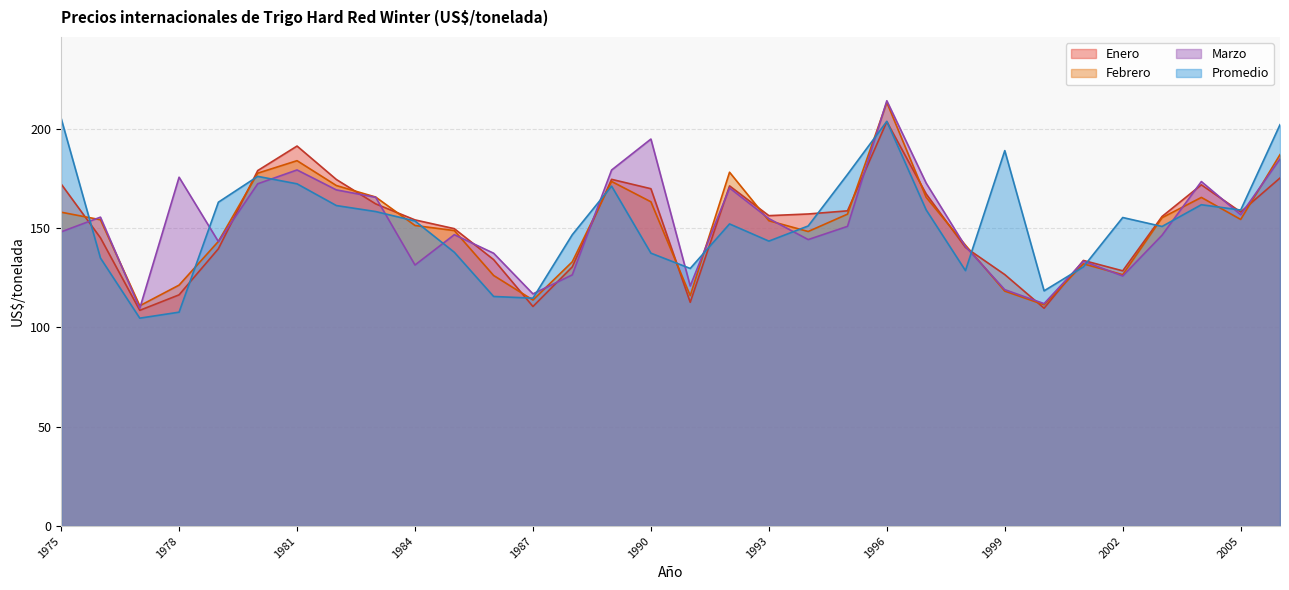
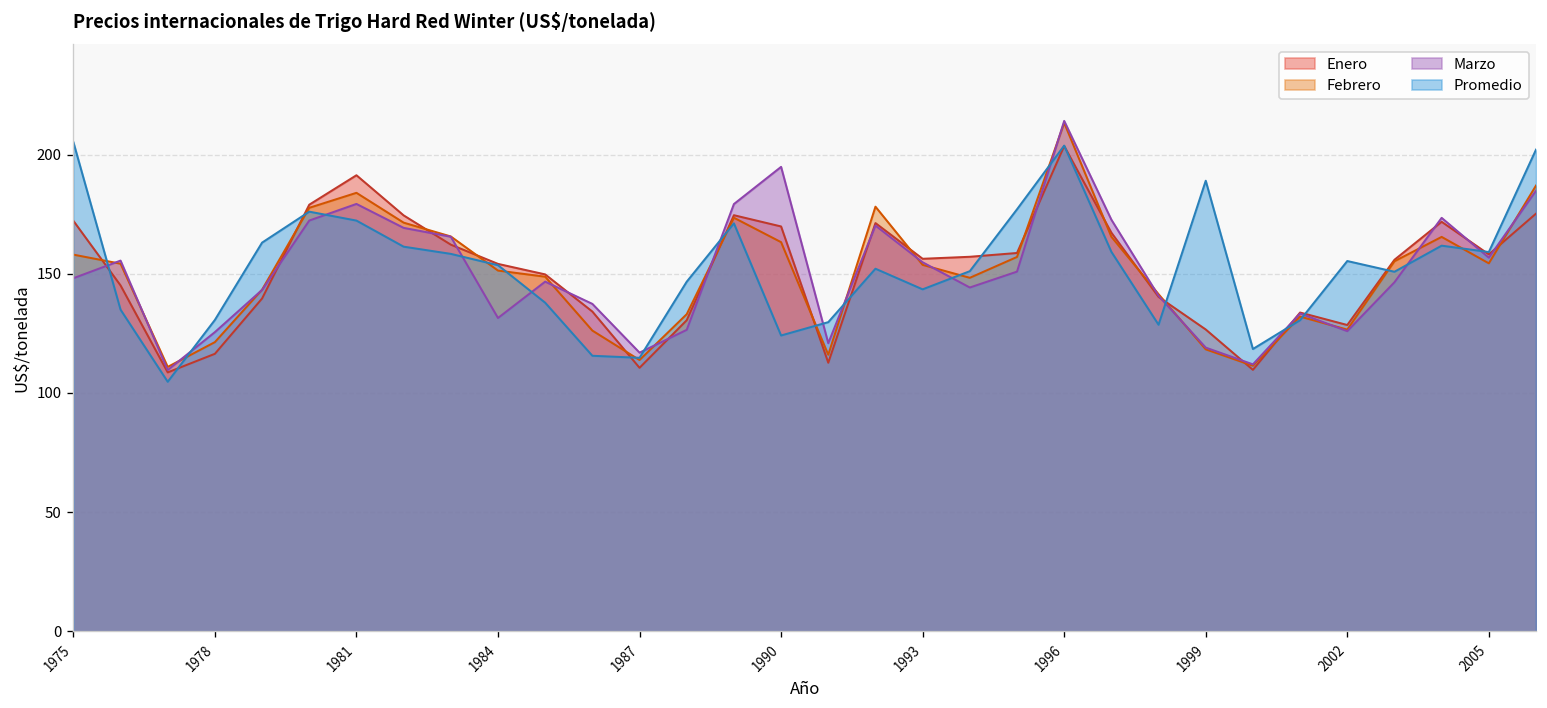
Marzo, 1978: 176 -> 126
Promedio, 1978: 108 -> 131
Promedio, 1990: 137 -> 124
